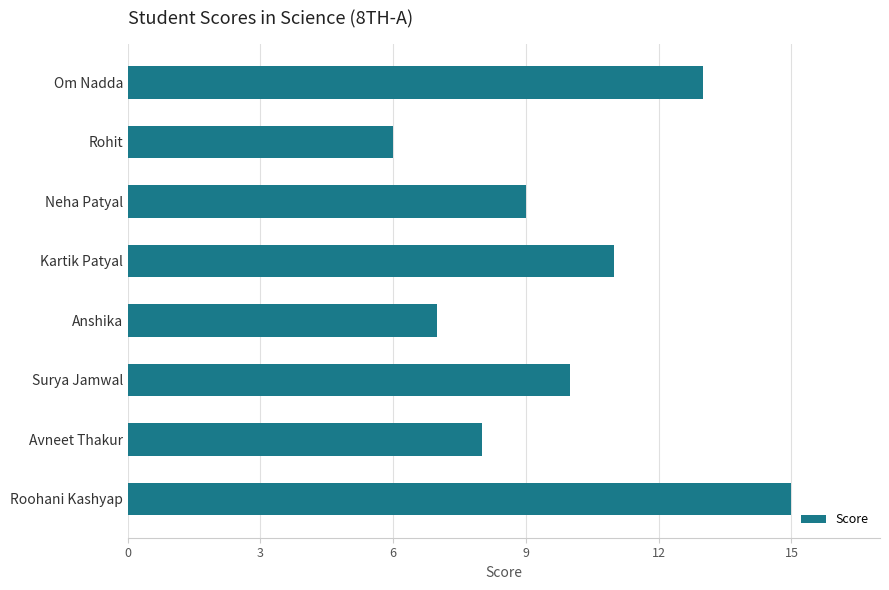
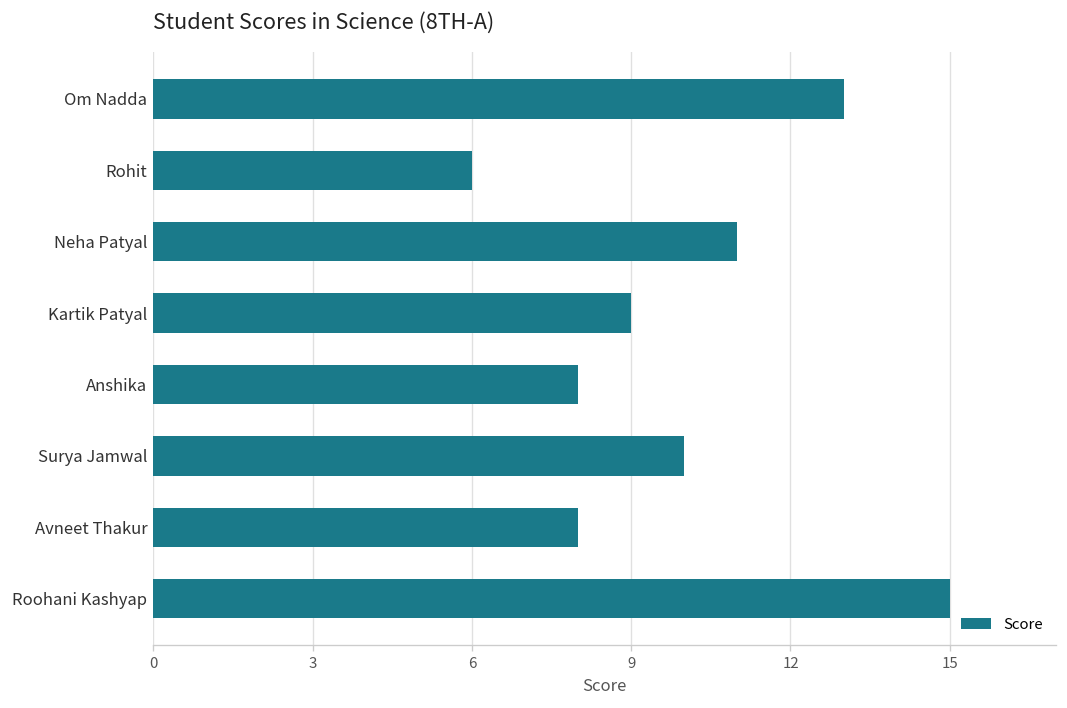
Neha Patyal: 9 -> 11
Kartik Patyal: 11 -> 9
Anshika: 7 -> 8
